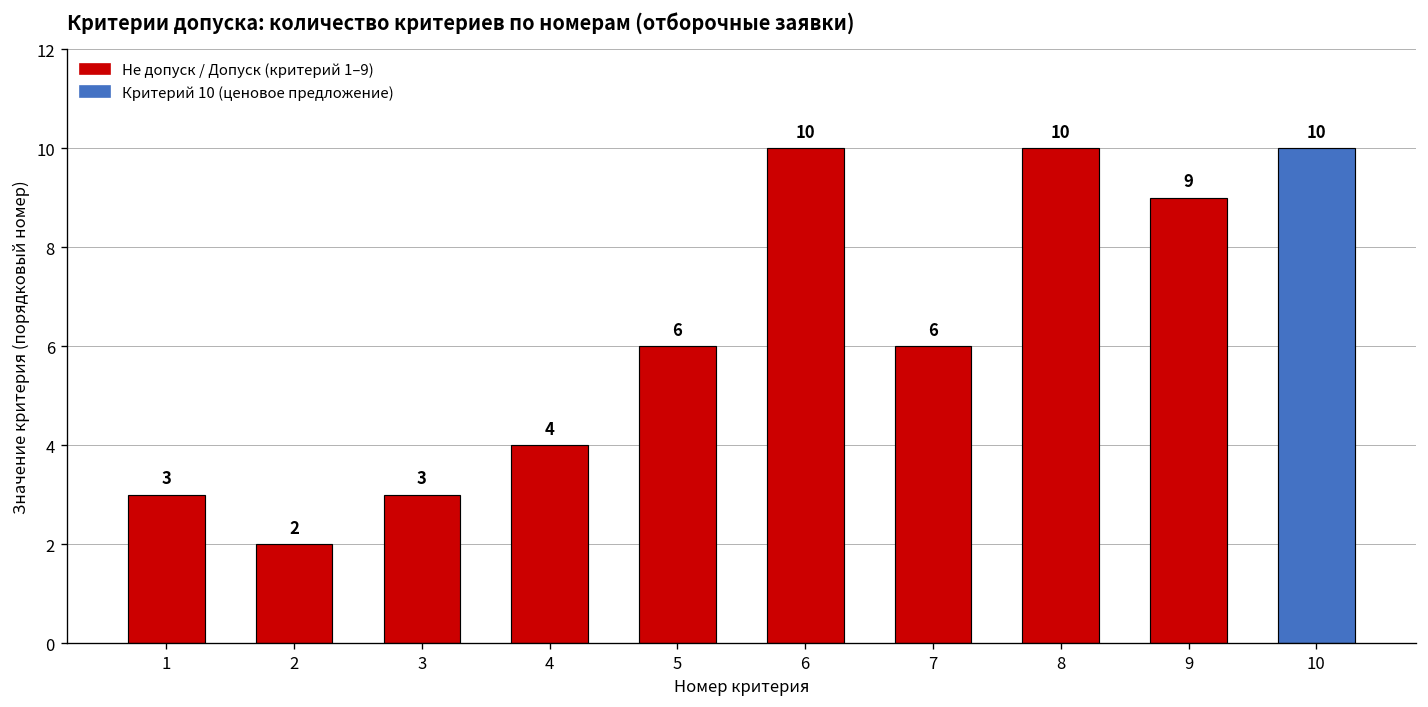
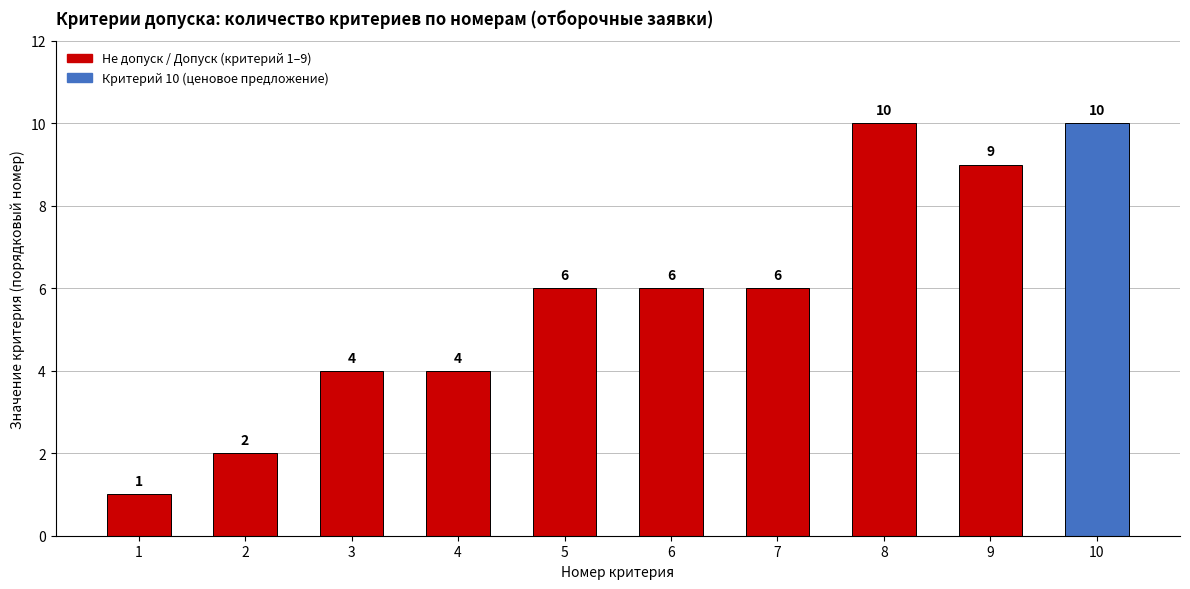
1: 3 -> 1
3: 3 -> 4
6: 10 -> 6
